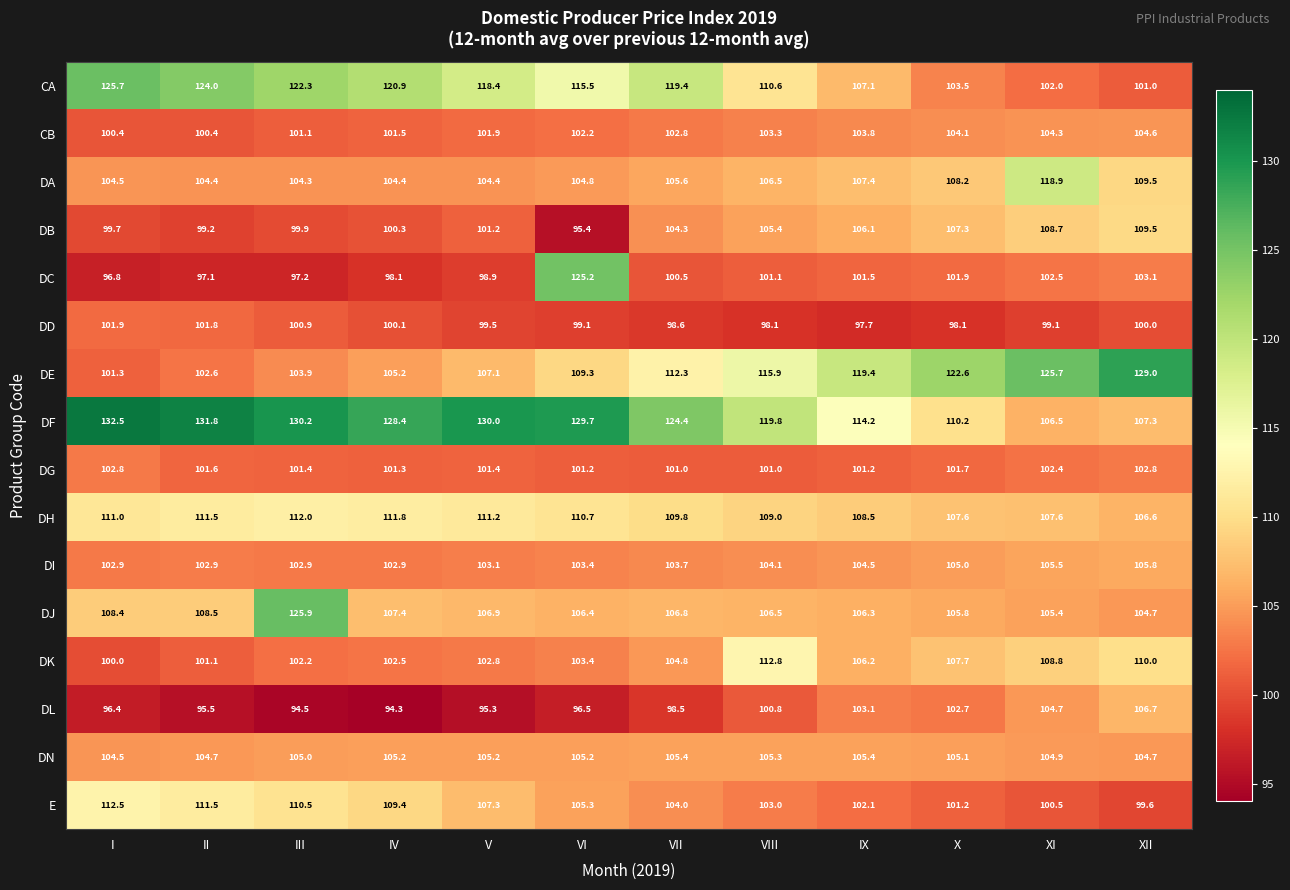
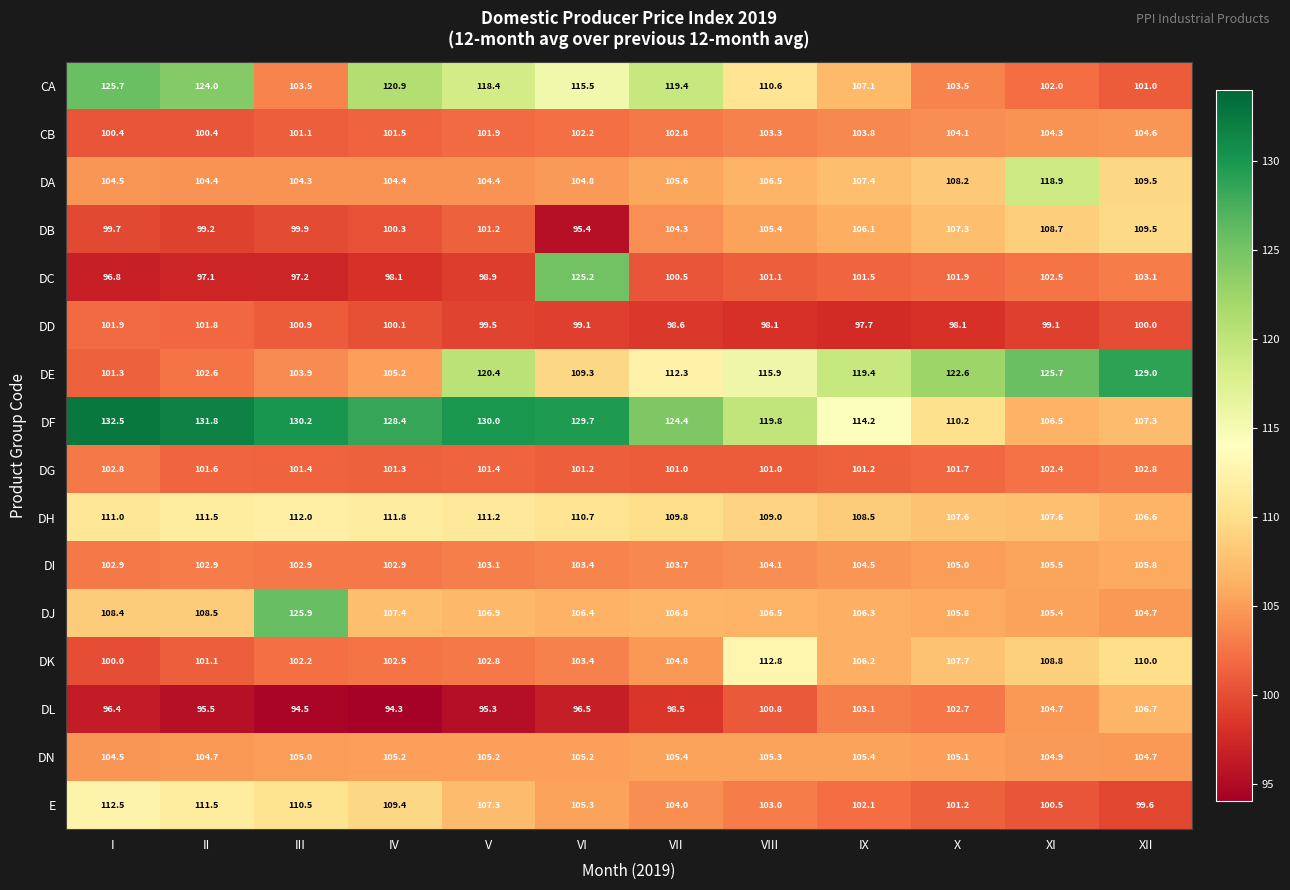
CA, III: 122.3 -> 103.5
DE, V: 107.1 -> 120.4
